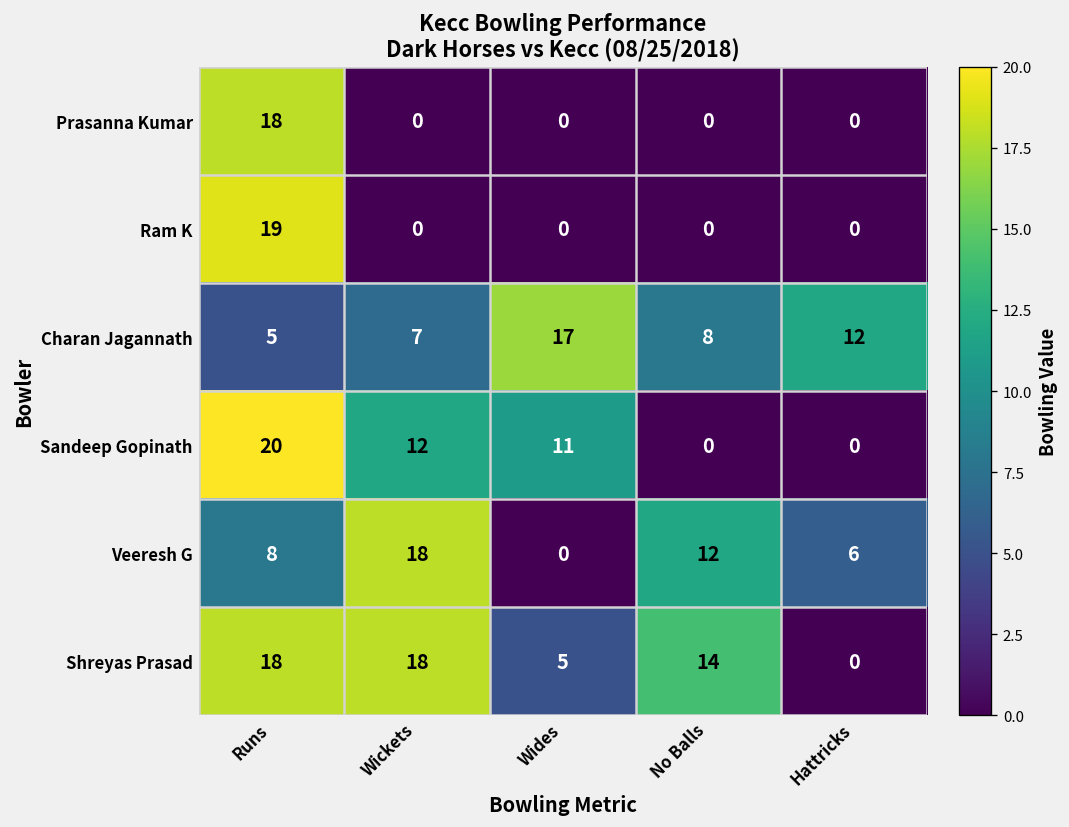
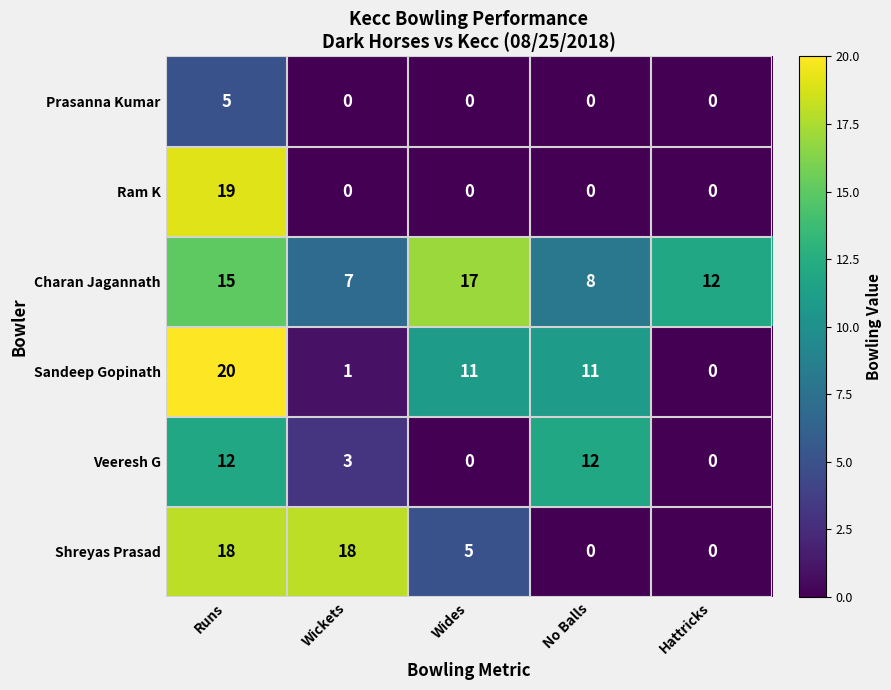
Prasanna Kumar, Runs: 18 -> 5
Charan Jagannath, Runs: 5 -> 15
Sandeep Gopinath, Wickets: 12 -> 1
Sandeep Gopinath, No Balls: 0 -> 11
Veeresh G, Runs: 8 -> 12
Veeresh G, Wickets: 18 -> 3
Veeresh G, Hattricks: 6 -> 0
Shreyas Prasad, No Balls: 14 -> 0
